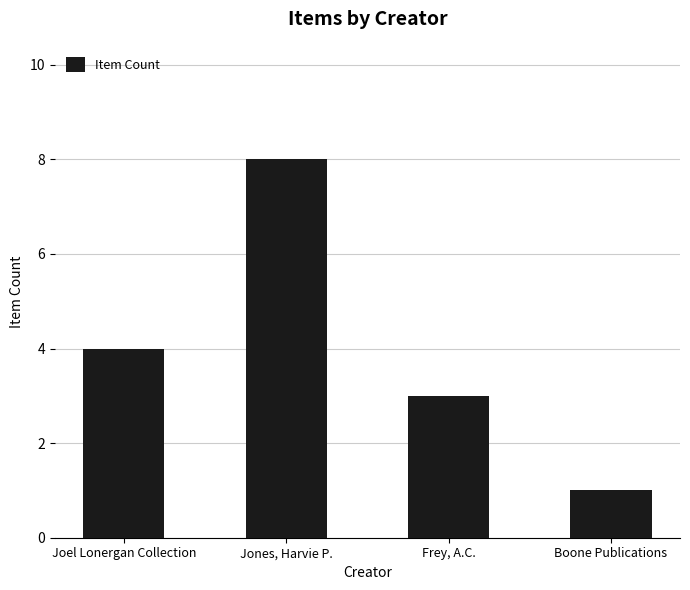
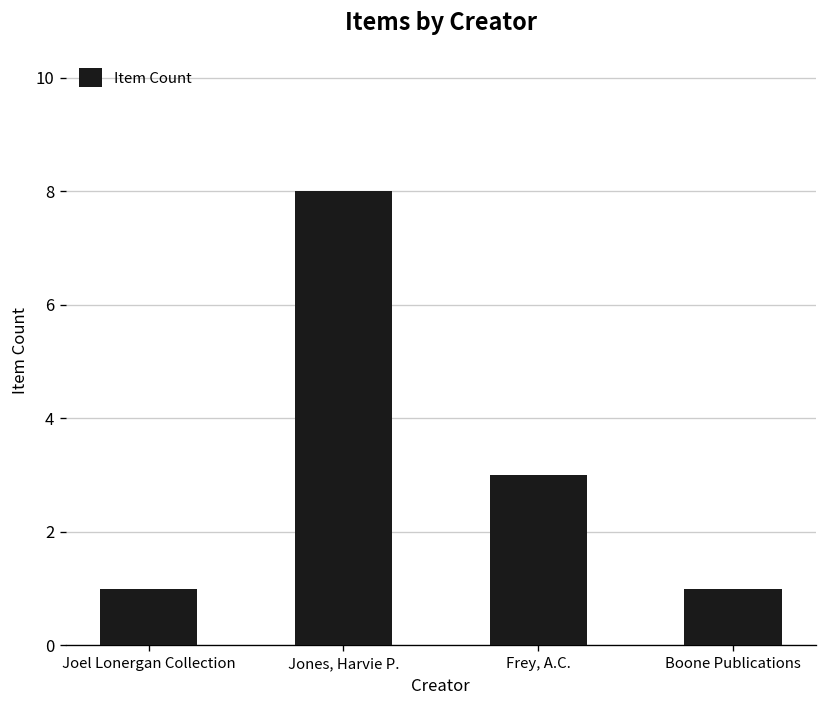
Joel Lonergan Collection: 4 -> 1
